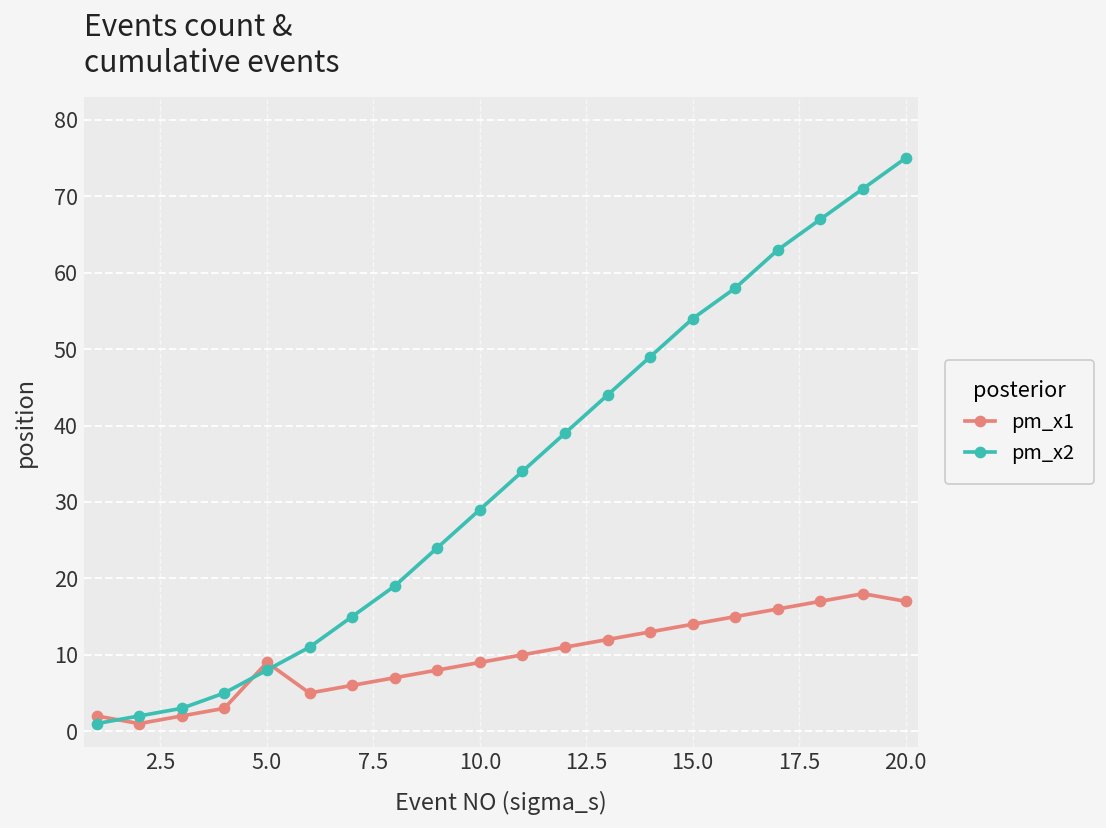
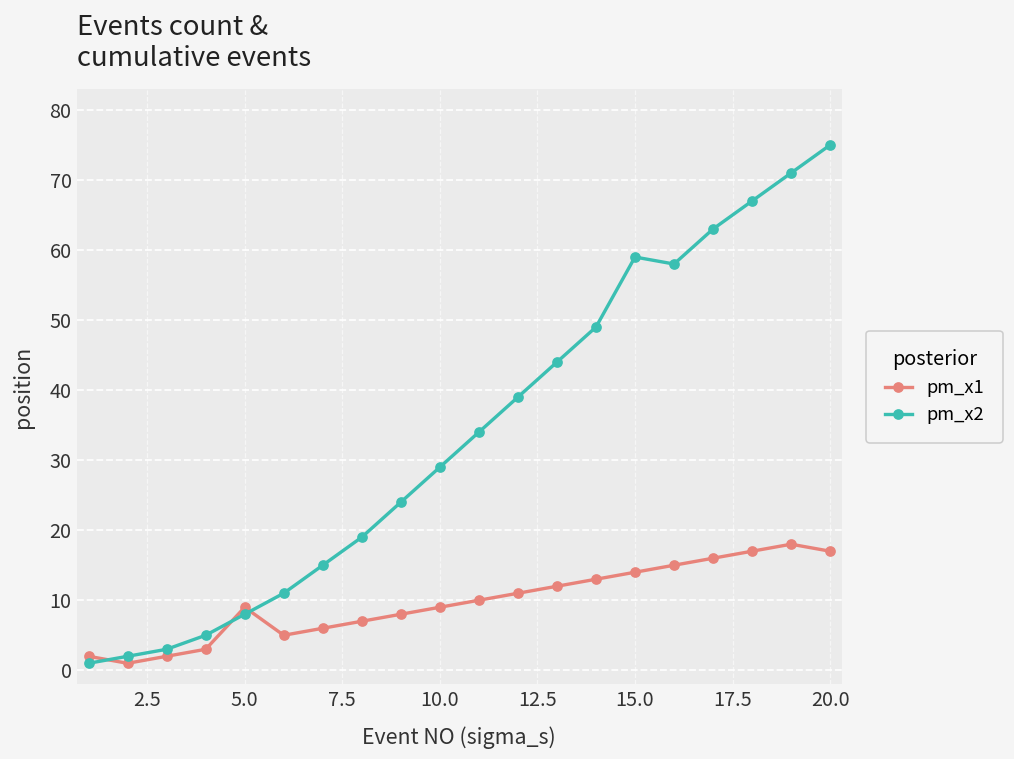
pm_x2, 15.0: 54 -> 59
